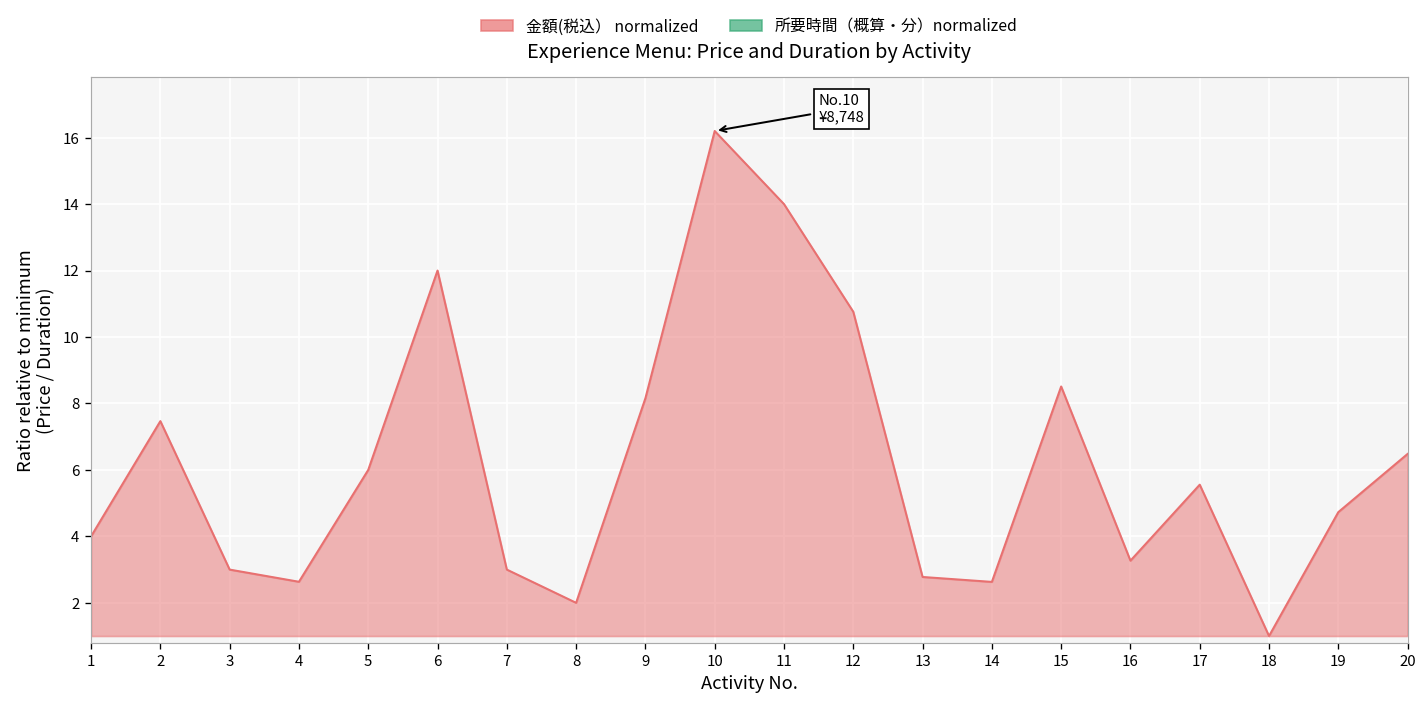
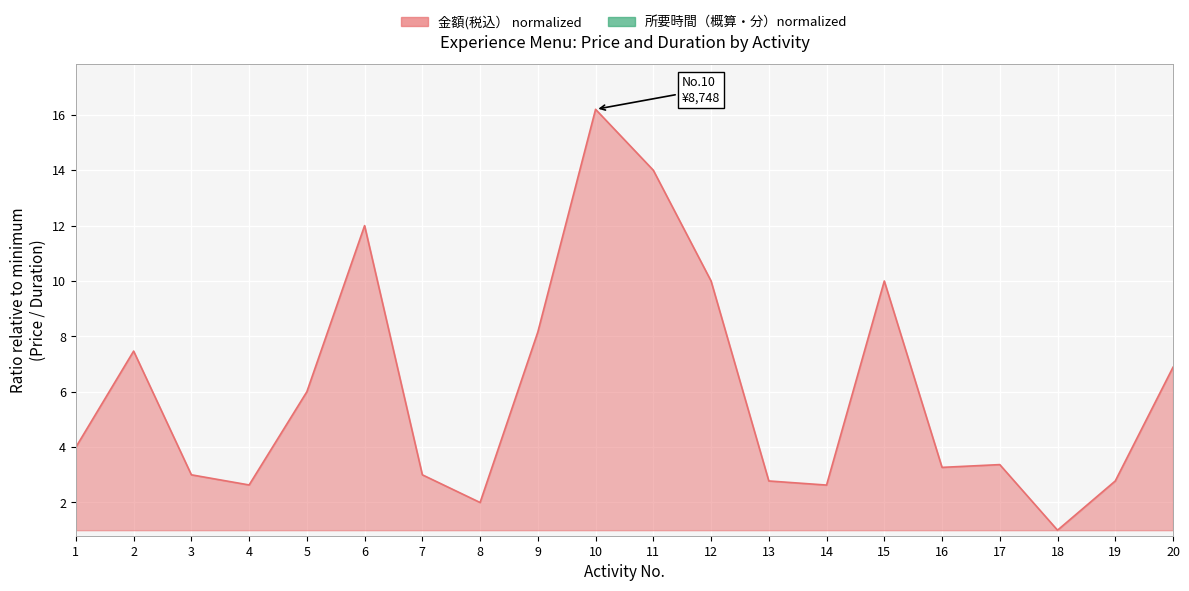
12: 10.8 -> 10.0
15: 8.5 -> 10.0
17: 5.6 -> 3.4
19: 4.7 -> 2.8
20: 6.5 -> 6.9
